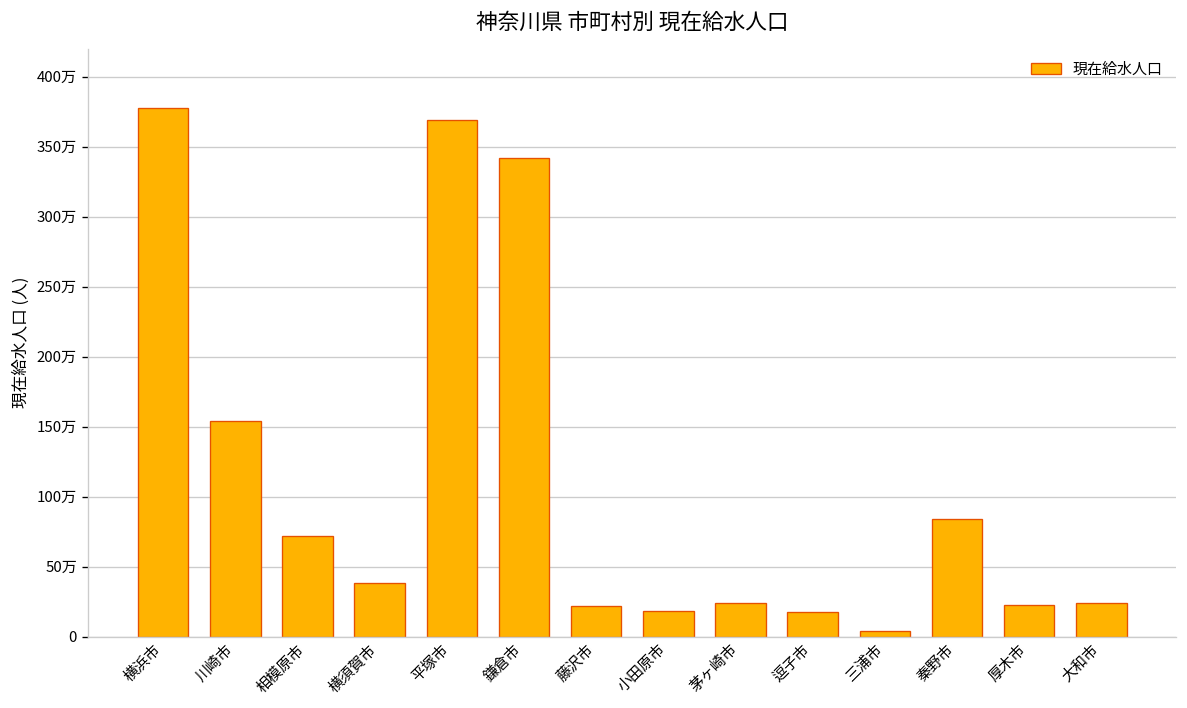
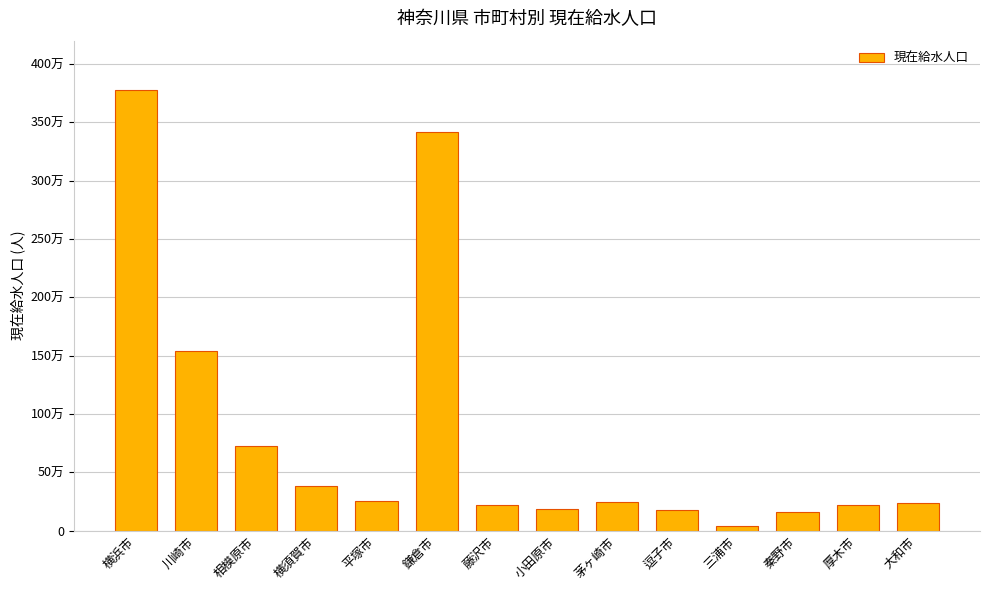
平塚市: 369万 -> 26万
秦野市: 84万 -> 16万
